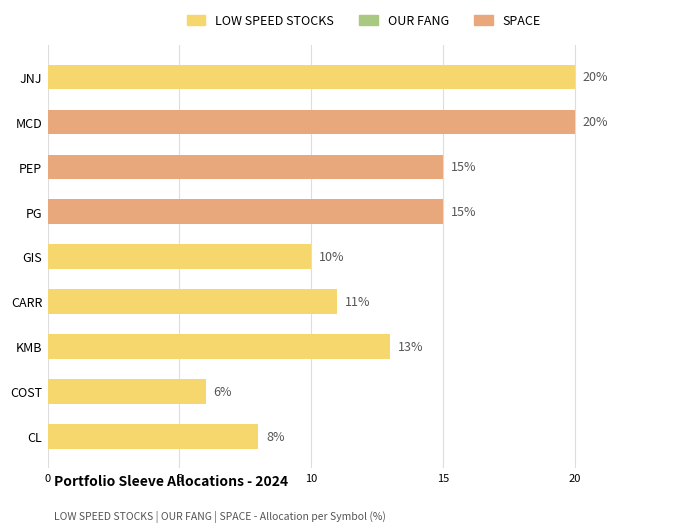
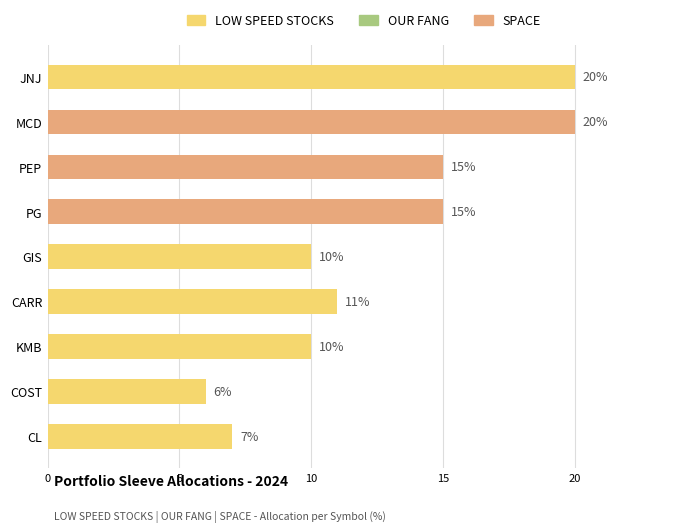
KMB: 13% -> 10%
CL: 8% -> 7%
